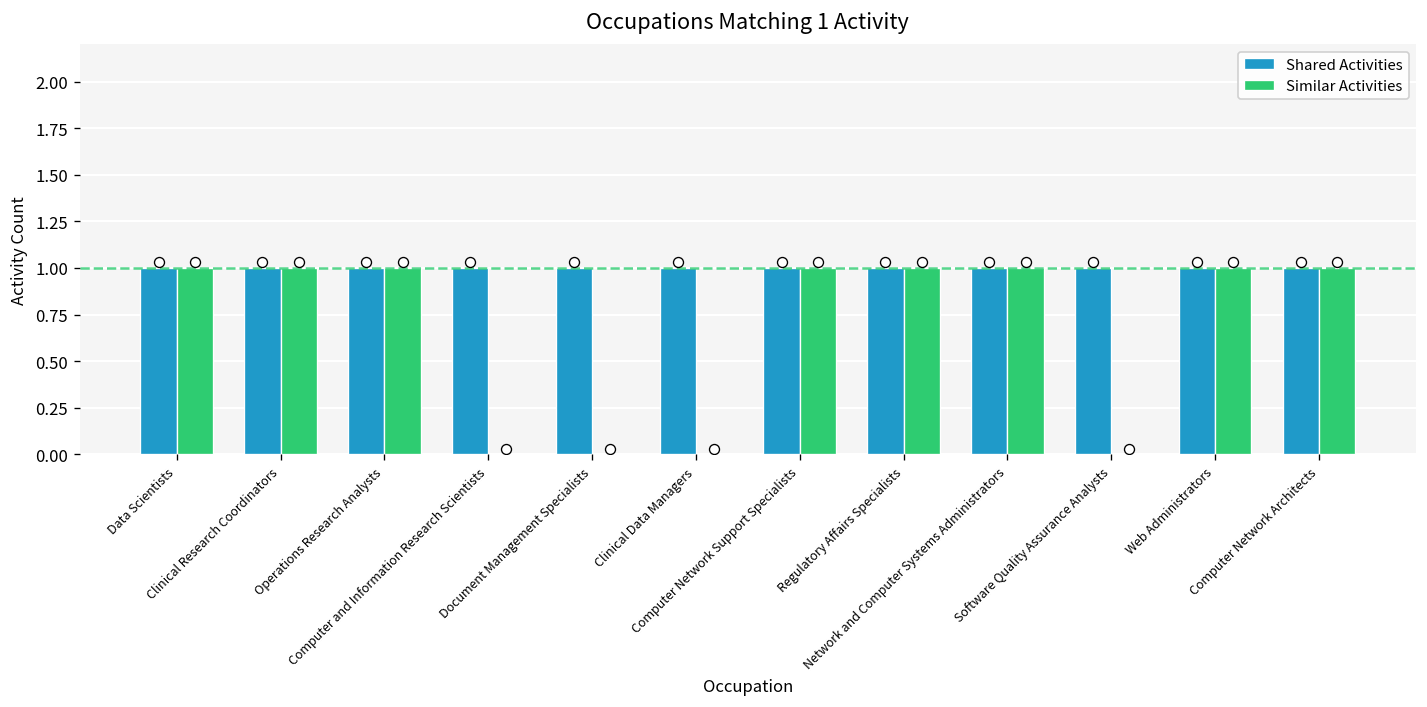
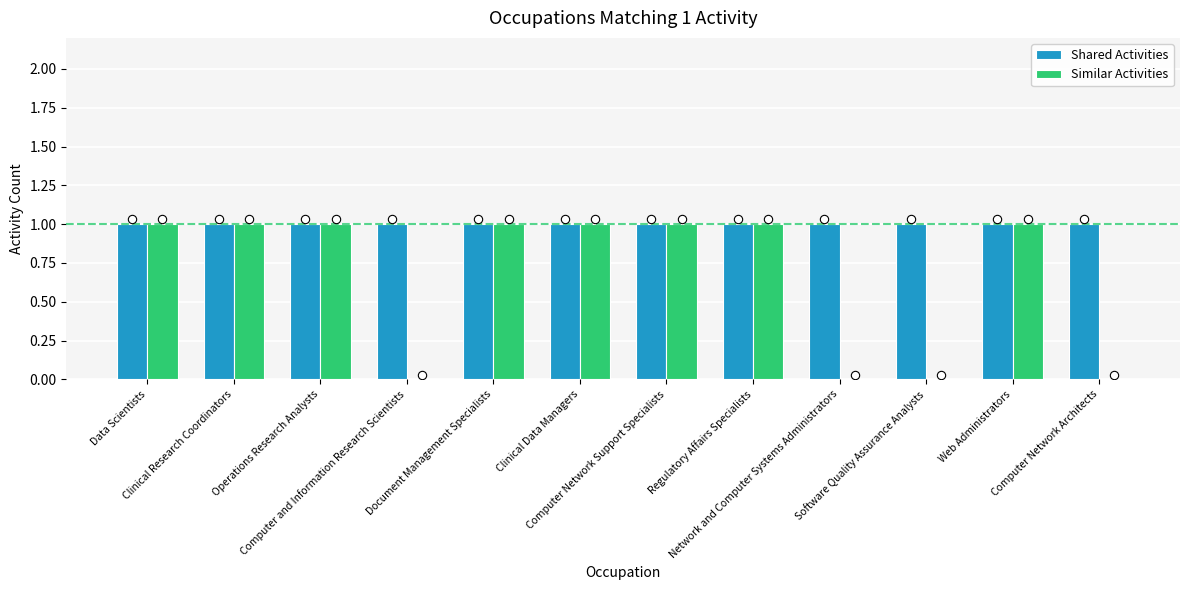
Similar Activities, Document Management Specialists: 0 -> 1
Similar Activities, Clinical Data Managers: 0 -> 1
Similar Activities, Network and Computer Systems Administrators: 1 -> 0
Similar Activities, Computer Network Architects: 1 -> 0
